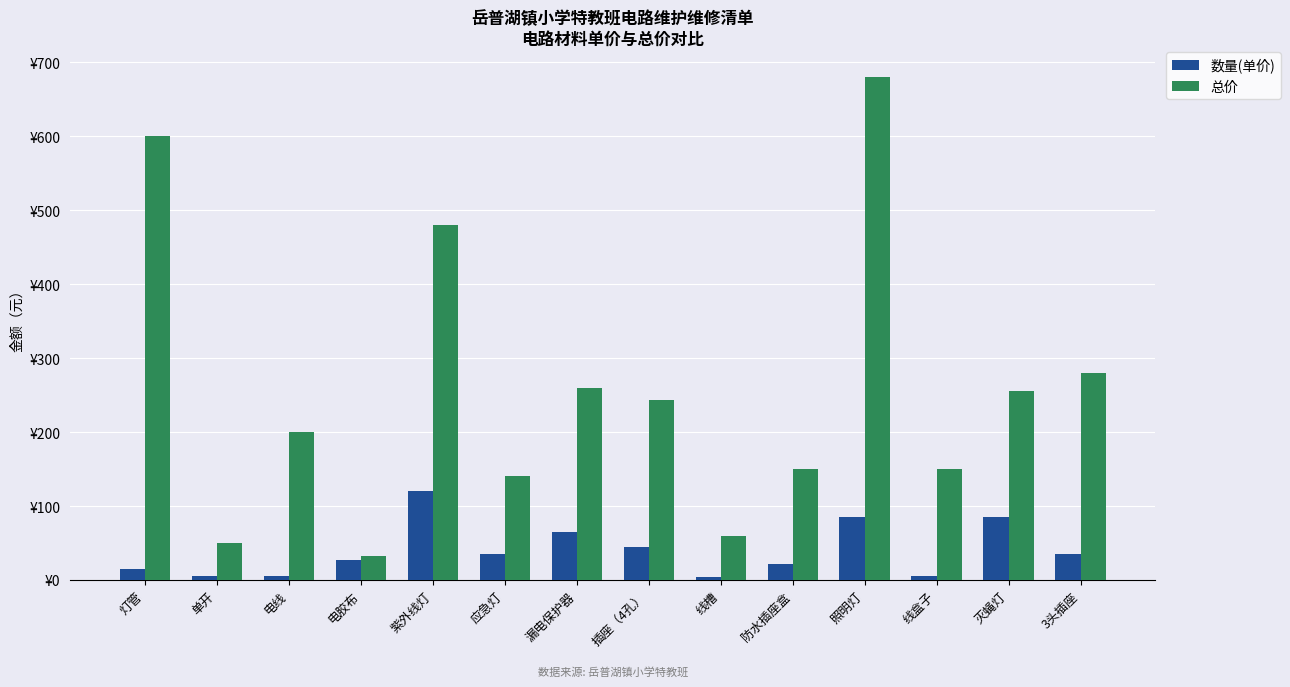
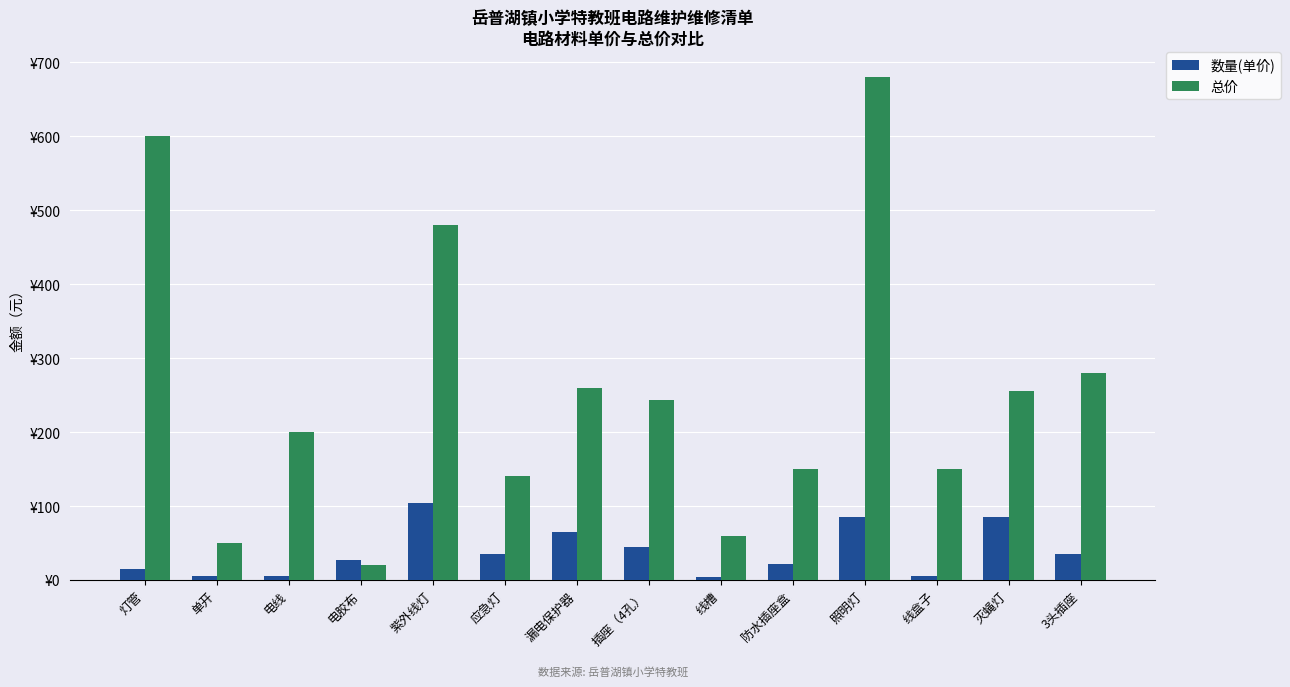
总价, 电胶布: ¥30 -> ¥20
数量(单价), 紫外线灯: ¥120 -> ¥100
